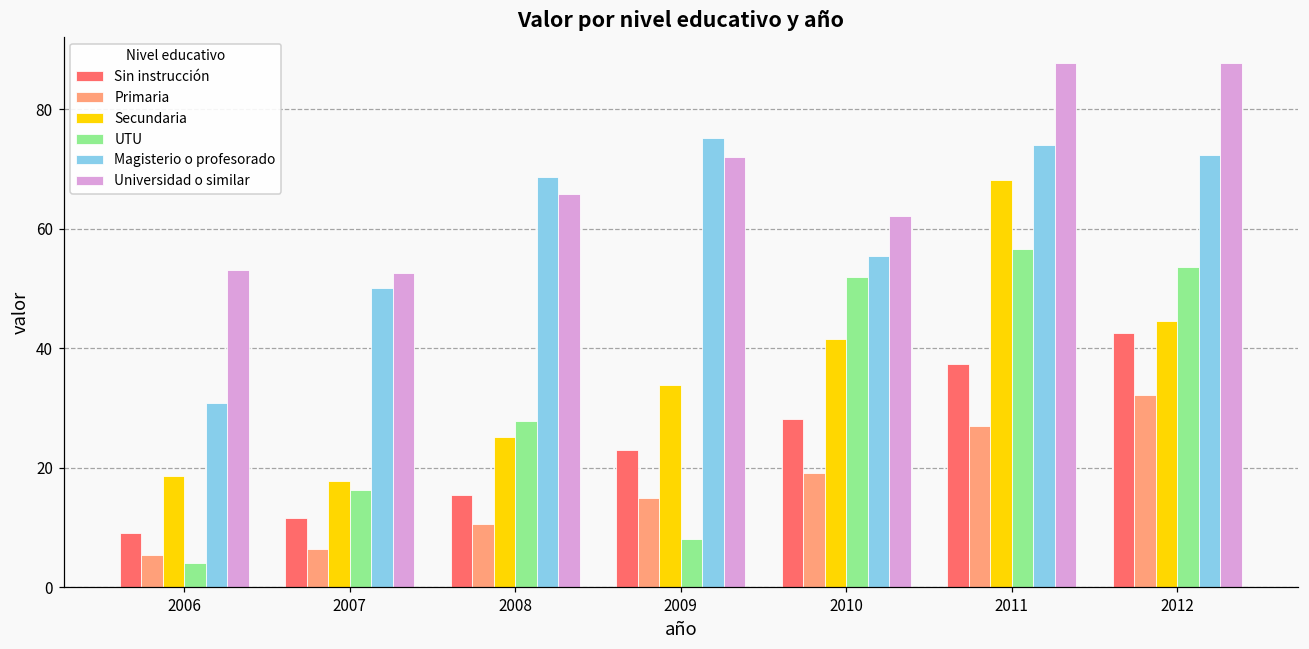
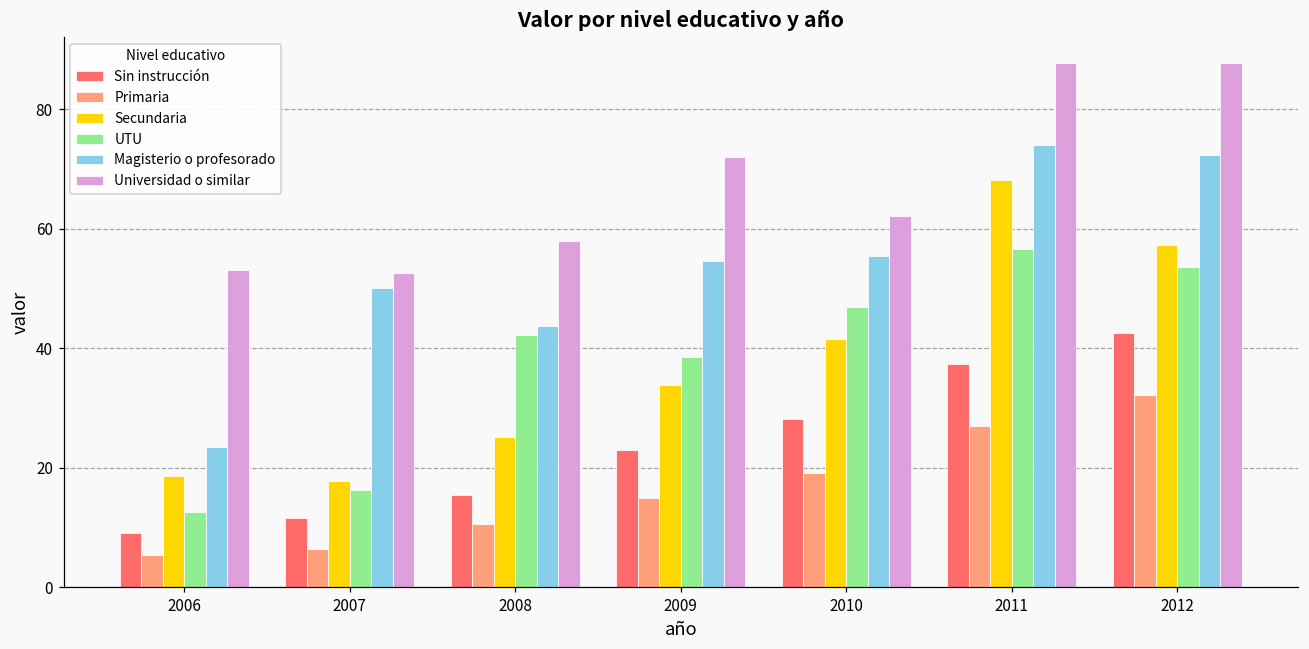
UTU, 2006: 4 -> 13
Magisterio o profesorado, 2006: 31 -> 24
UTU, 2008: 28 -> 42
Magisterio o profesorado, 2008: 69 -> 44
Universidad o similar, 2008: 66 -> 58
UTU, 2009: 8 -> 39
Magisterio o profesorado, 2009: 75 -> 55
UTU, 2010: 52 -> 47
Secundaria, 2012: 45 -> 57
